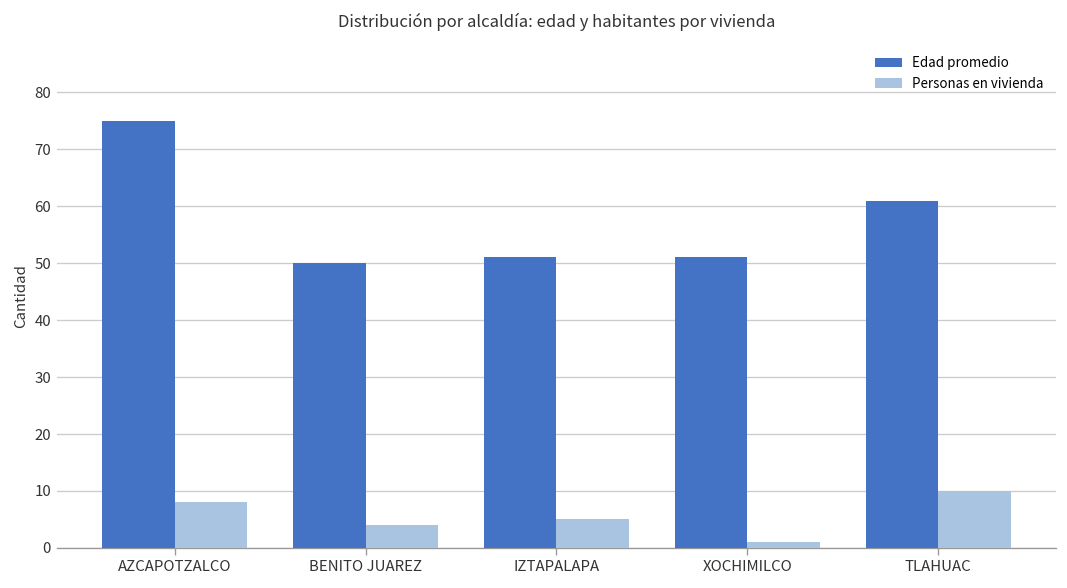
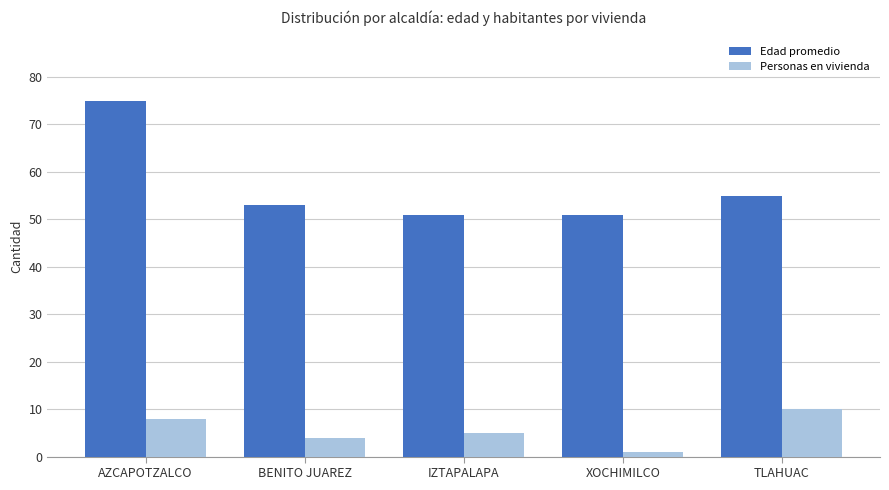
Edad promedio, BENITO JUAREZ: 50 -> 53
Edad promedio, TLAHUAC: 61 -> 55
